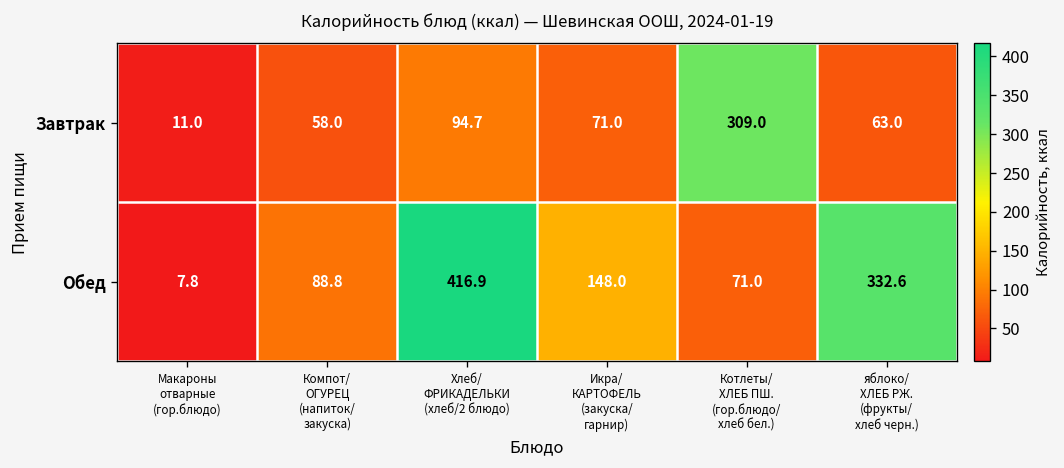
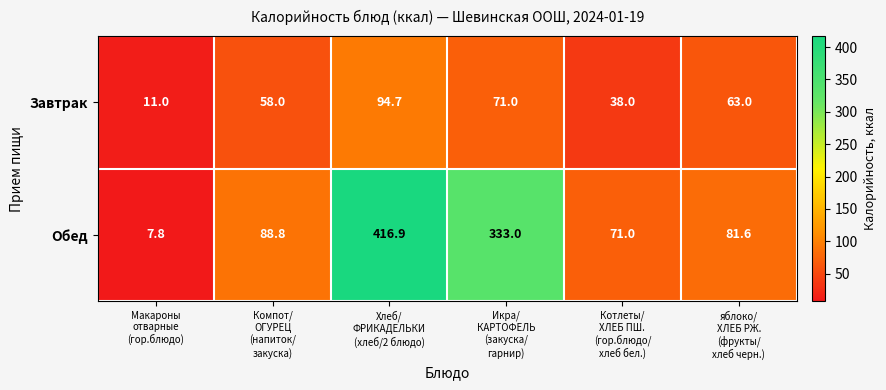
Завтрак, Котлеты/ ХЛЕБ ПШ. (гор.блюдо/ хлеб бел.): 309.0 -> 38.0
Обед, Икра/ КАРТОФЕЛЬ (закуска/ гарнир): 148.0 -> 333.0
Обед, яблоко/ ХЛЕБ РЖ. (фрукты/ хлеб черн.): 332.6 -> 81.6
